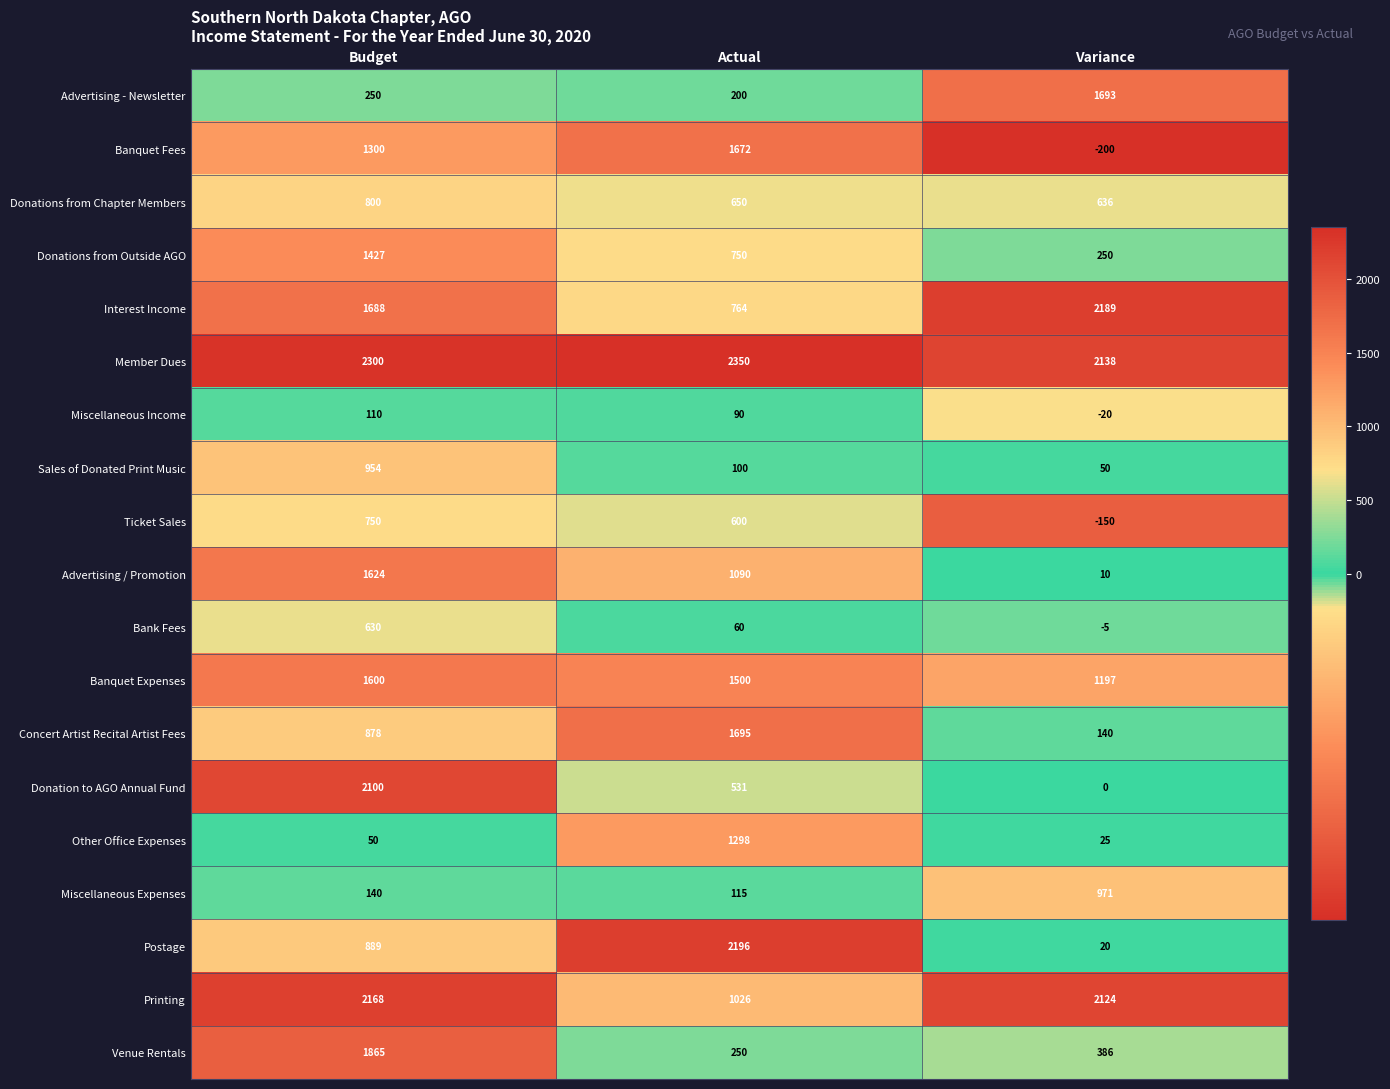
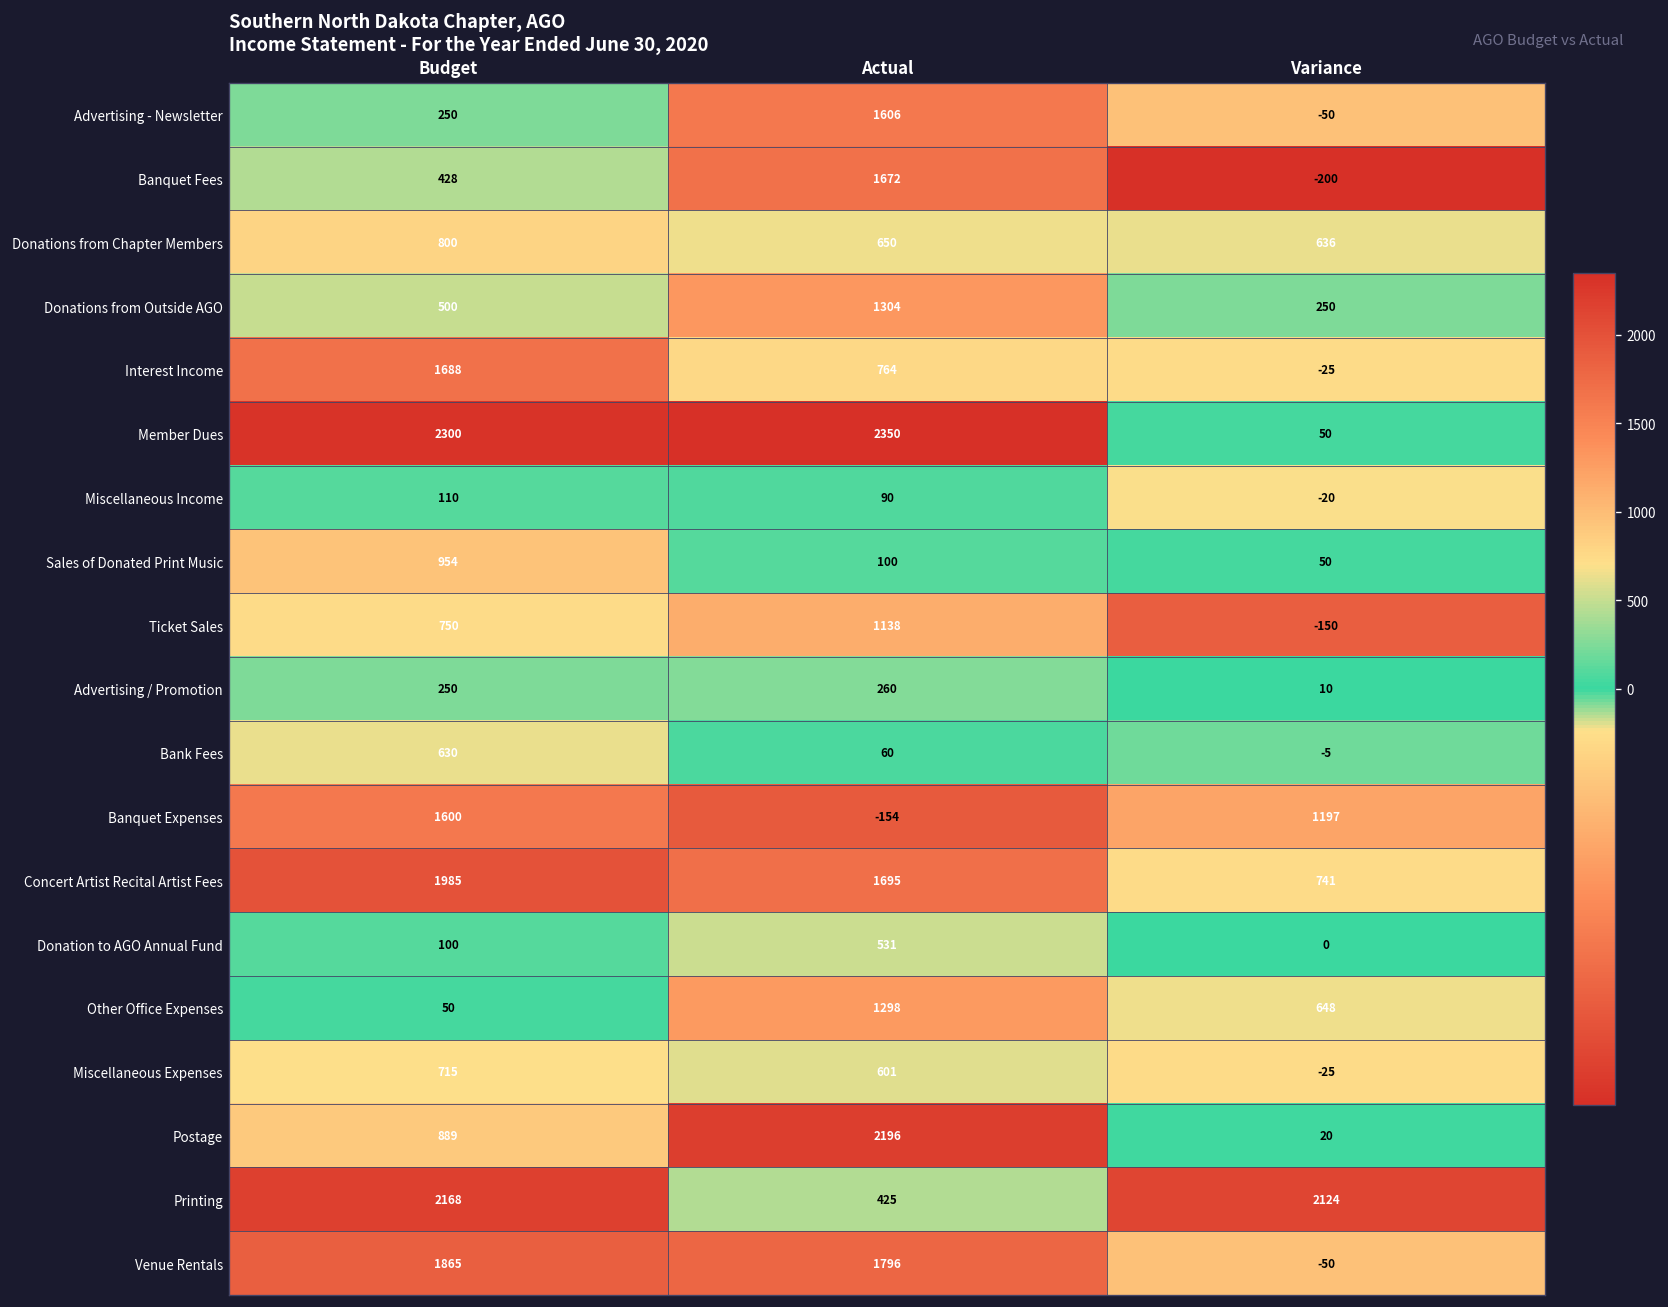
Advertising - Newsletter, Actual: 200 -> 1606
Advertising - Newsletter, Variance: 1693 -> -50
Banquet Fees, Budget: 1300 -> 428
Donations from Outside AGO, Budget: 1427 -> 500
Donations from Outside AGO, Actual: 750 -> 1304
Interest Income, Variance: 2189 -> -25
Member Dues, Variance: 2138 -> 50
Ticket Sales, Actual: 600 -> 1138
Advertising / Promotion, Budget: 1624 -> 250
Advertising / Promotion, Actual: 1090 -> 260
Banquet Expenses, Actual: 1500 -> -154
Concert Artist Recital Artist Fees, Budget: 878 -> 1985
Concert Artist Recital Artist Fees, Variance: 140 -> 741
Donation to AGO Annual Fund, Budget: 2100 -> 100
Other Office Expenses, Variance: 25 -> 648
Miscellaneous Expenses, Budget: 140 -> 715
Miscellaneous Expenses, Actual: 115 -> 601
Miscellaneous Expenses, Variance: 971 -> -25
Printing, Actual: 1026 -> 425
Venue Rentals, Actual: 250 -> 1796
Venue Rentals, Variance: 386 -> -50
